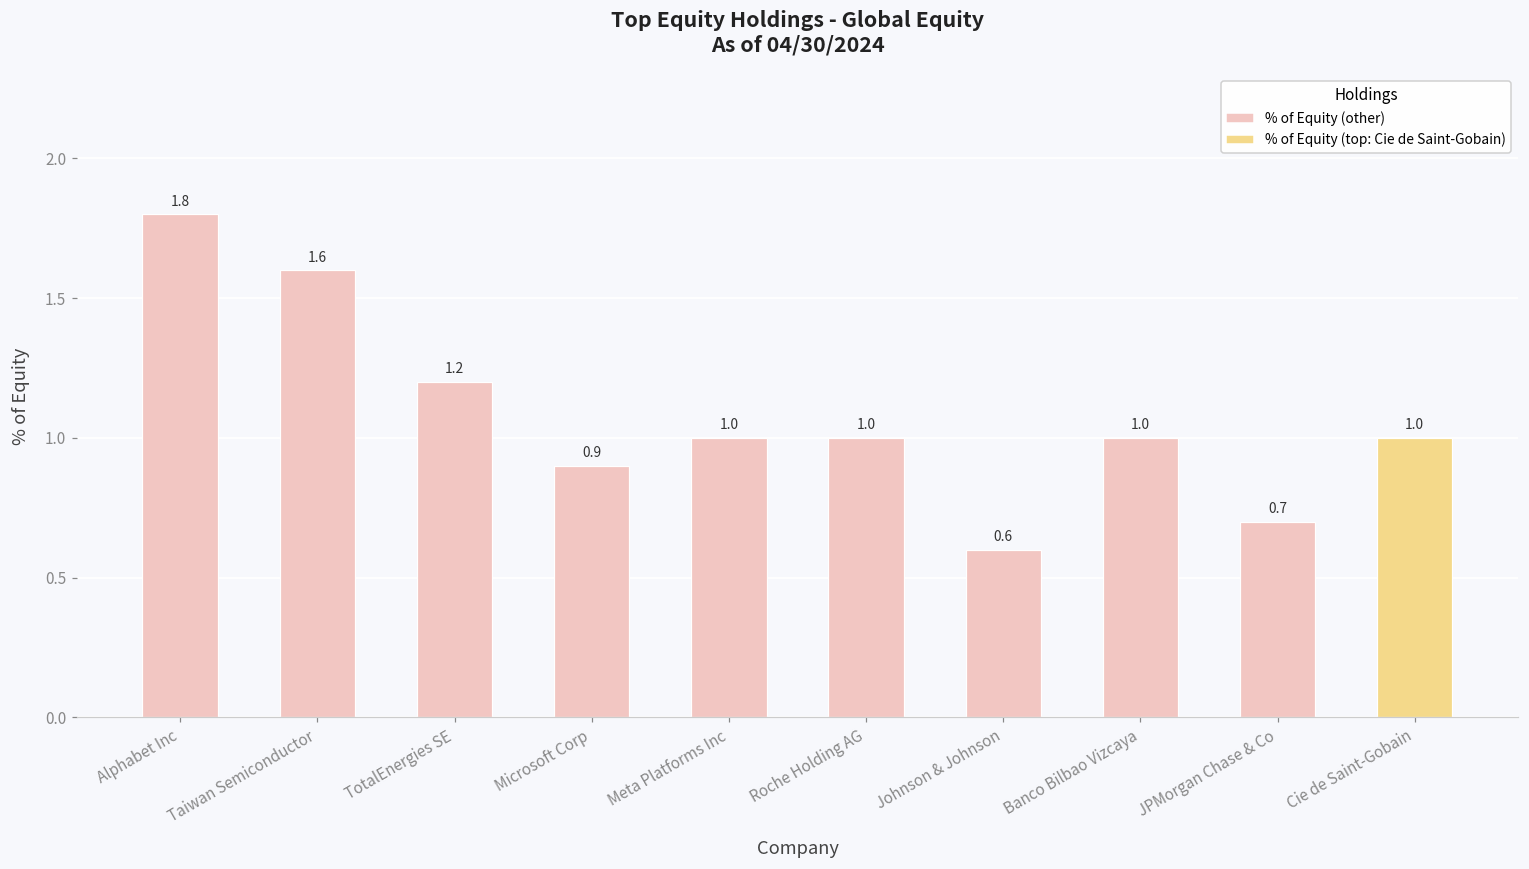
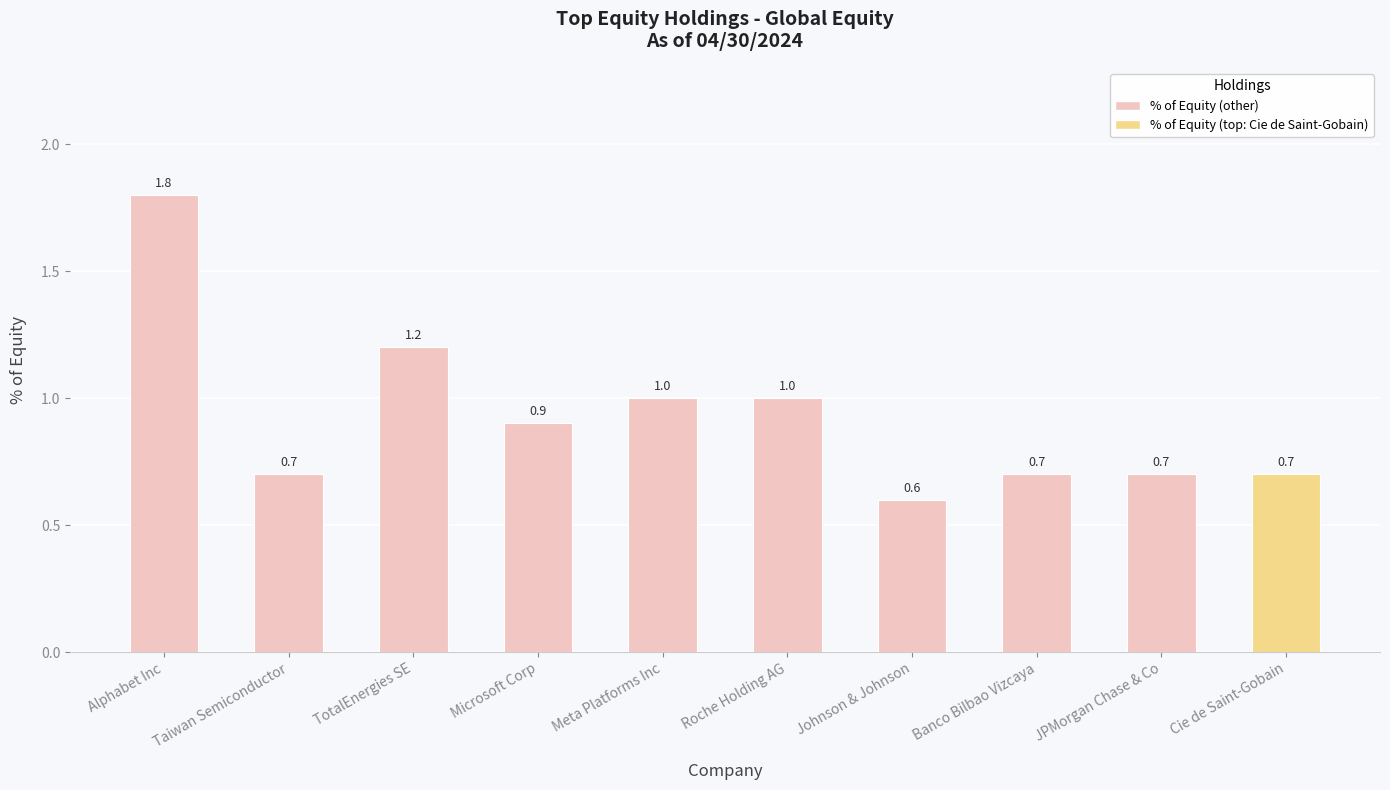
Taiwan Semiconductor: 1.6 -> 0.7
Banco Bilbao Vizcaya: 1.0 -> 0.7
Cie de Saint-Gobain: 1.0 -> 0.7
